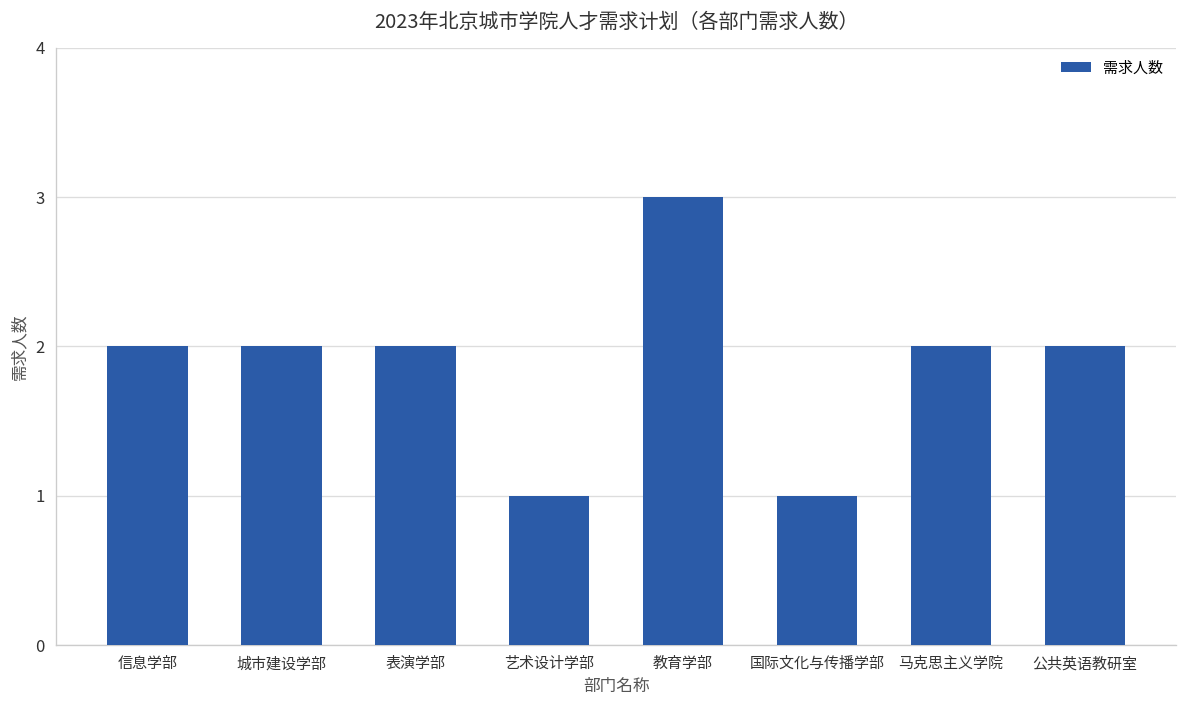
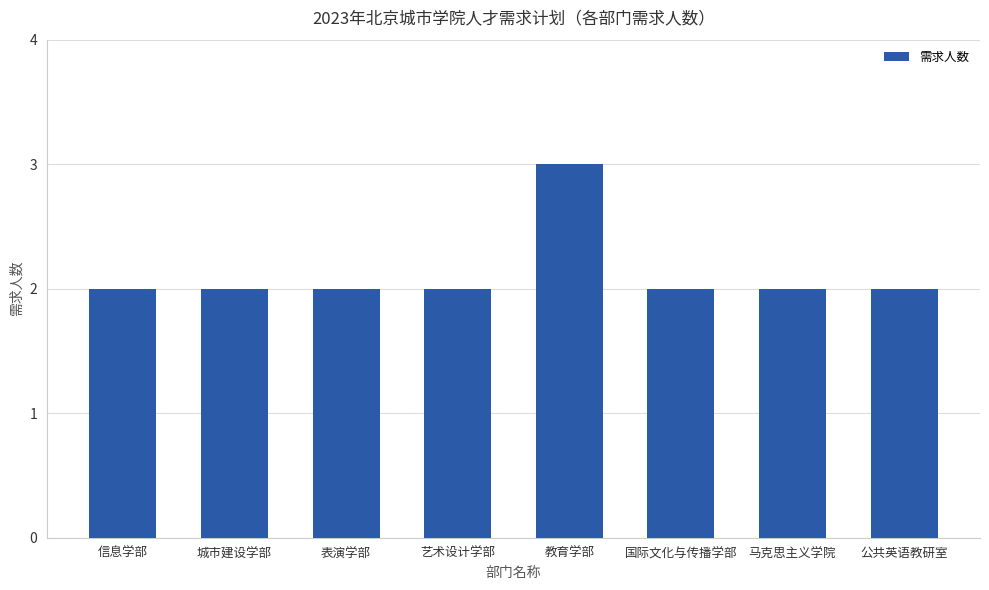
艺术设计学部: 1 -> 2
国际文化与传播学部: 1 -> 2
